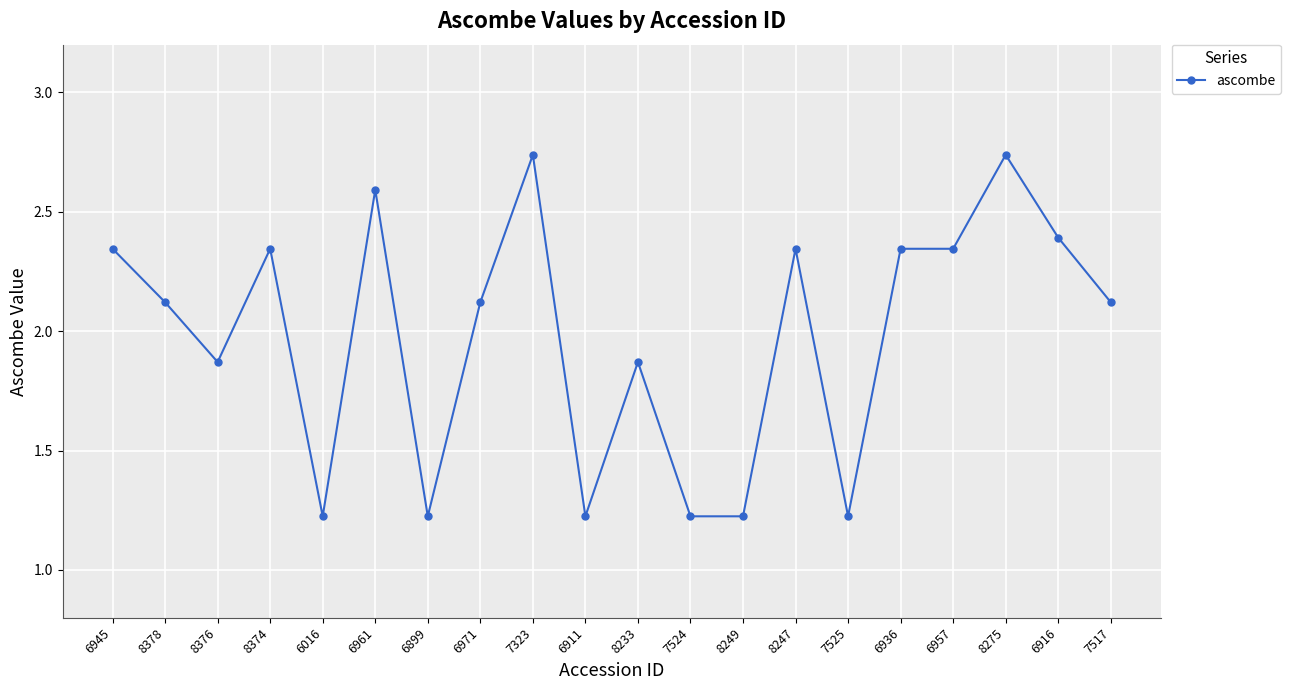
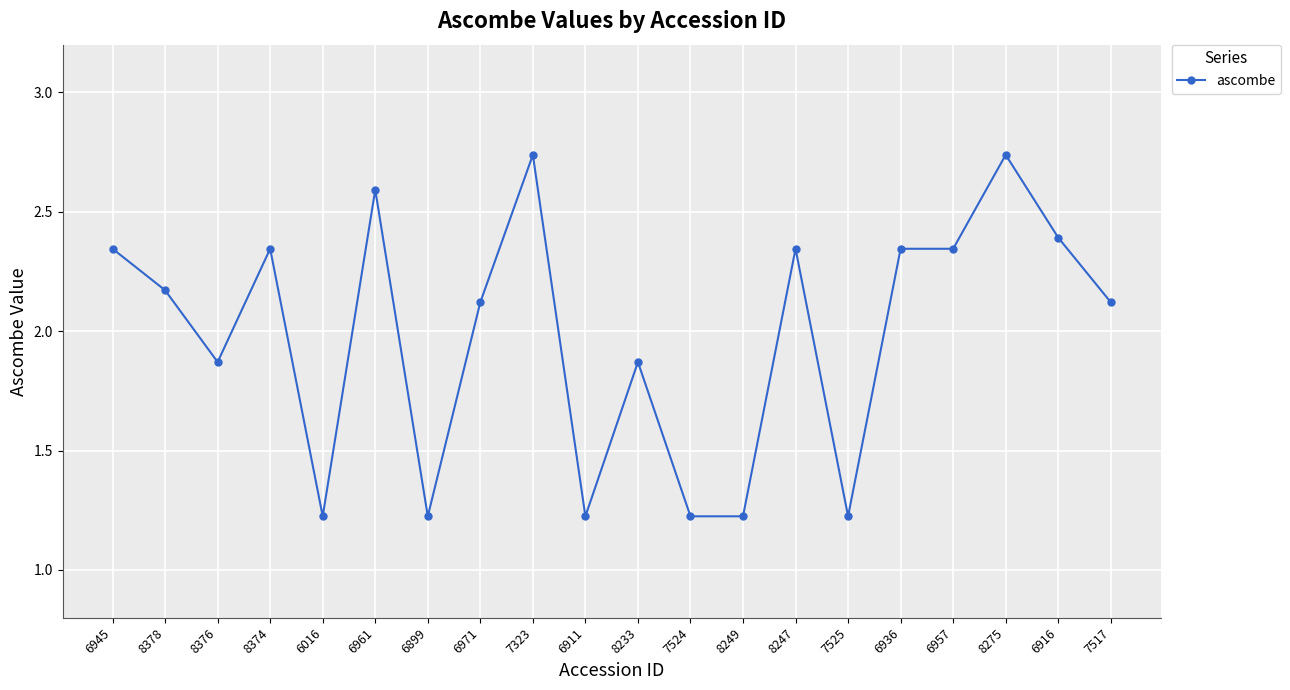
8378: 2.12 -> 2.17
